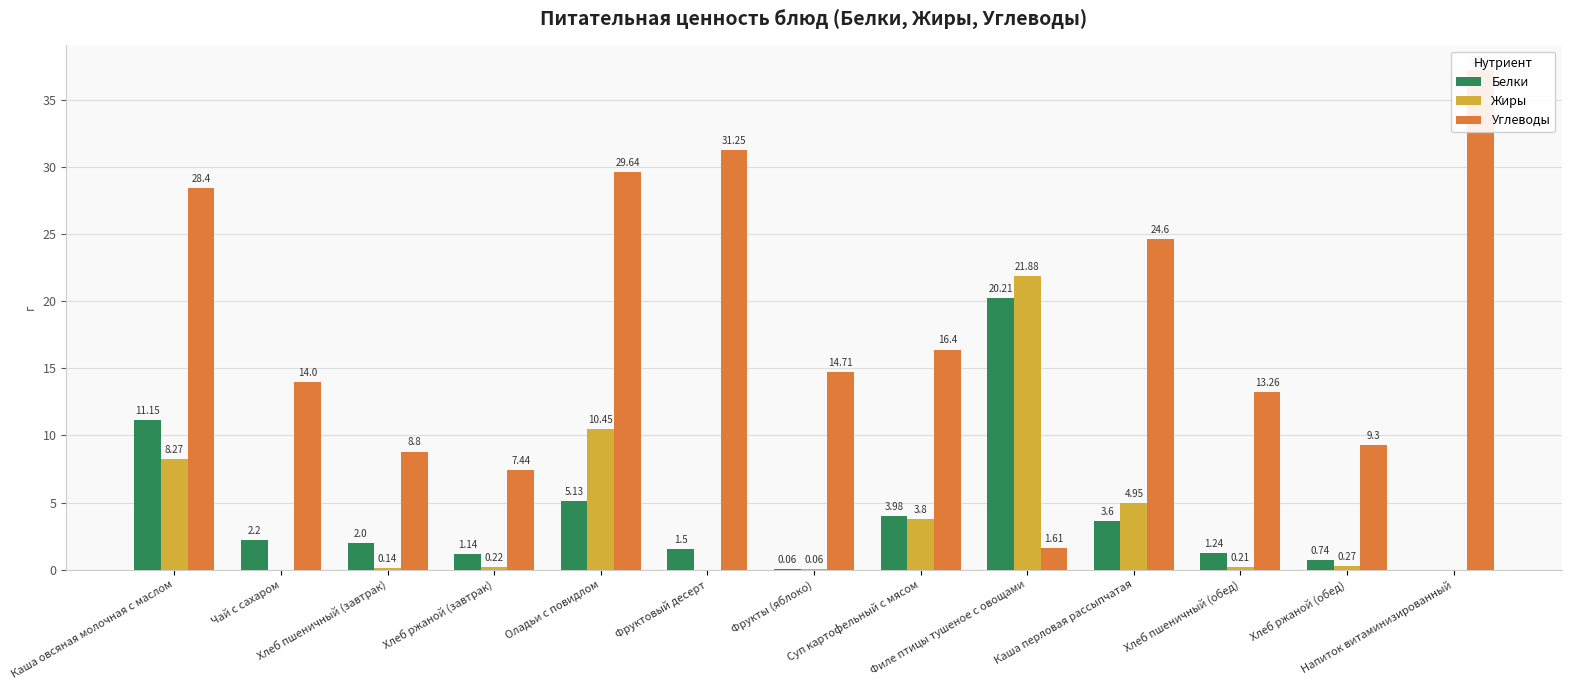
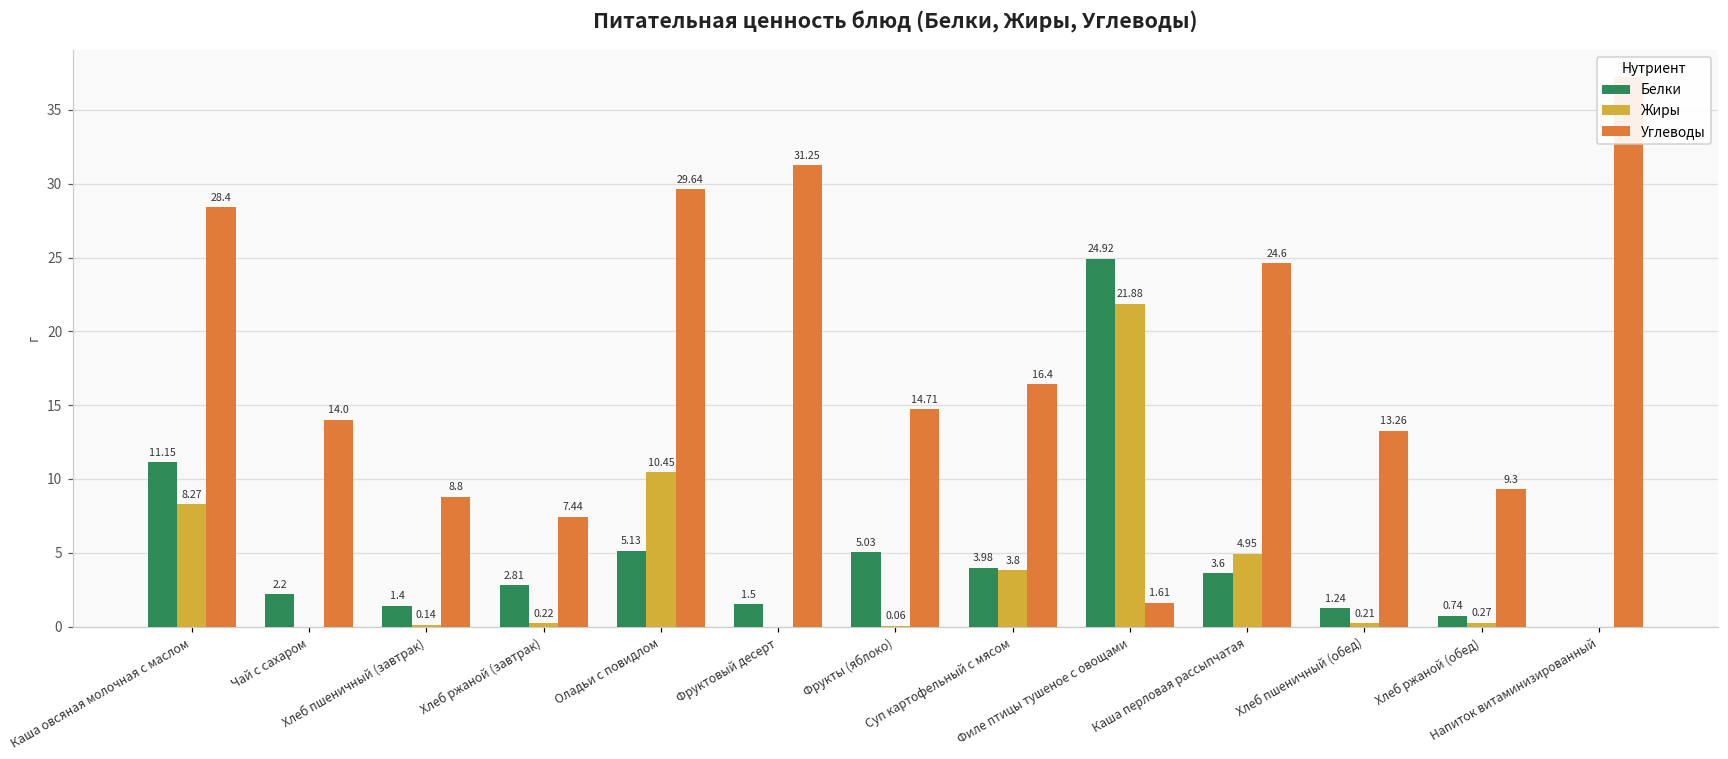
Белки, Хлеб пшеничный (завтрак): 2.0 -> 1.4
Белки, Хлеб ржаной (завтрак): 1.14 -> 2.81
Белки, Фрукты (яблоко): 0.06 -> 5.03
Белки, Филе птицы тушеное с овощами: 20.21 -> 24.92
